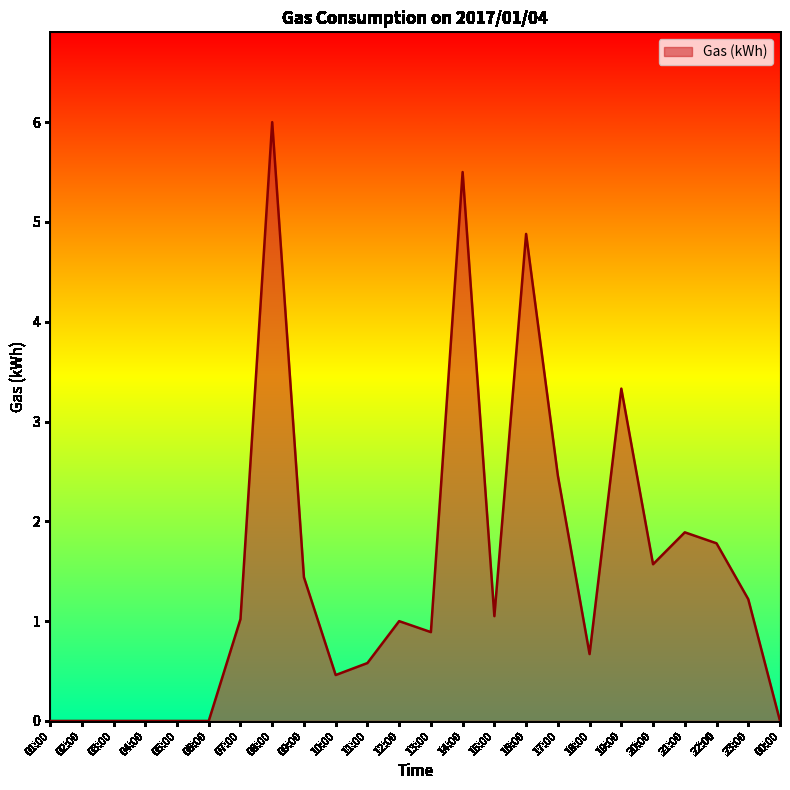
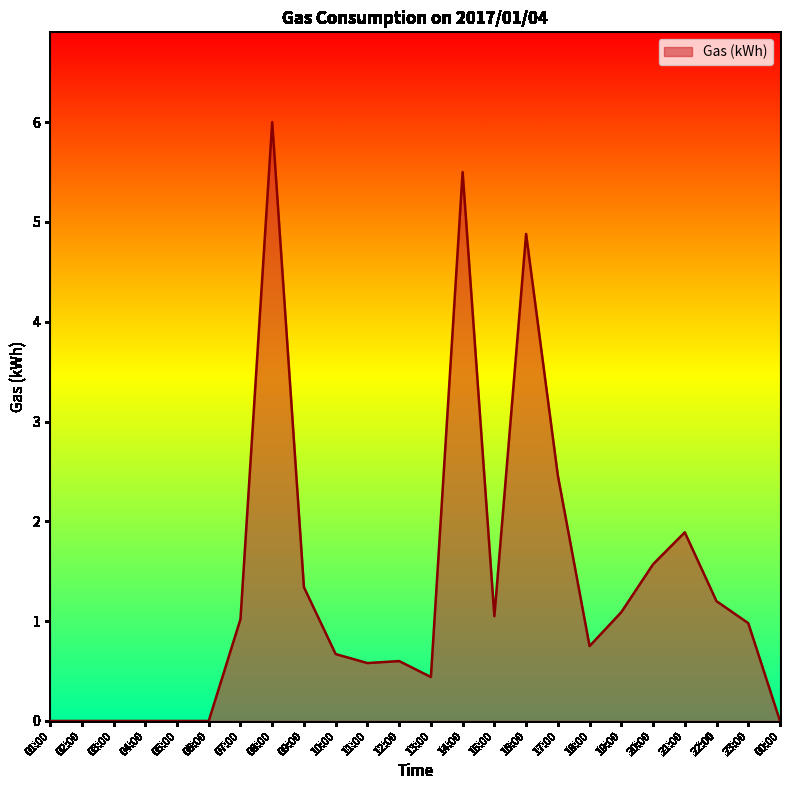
09:00: 1.4 -> 1.3
10:00: 0.5 -> 0.7
12:00: 1.0 -> 0.6
13:00: 0.9 -> 0.4
18:00: 0.7 -> 0.8
19:00: 3.3 -> 1.1
22:00: 1.8 -> 1.2
23:00: 1.2 -> 1.0
